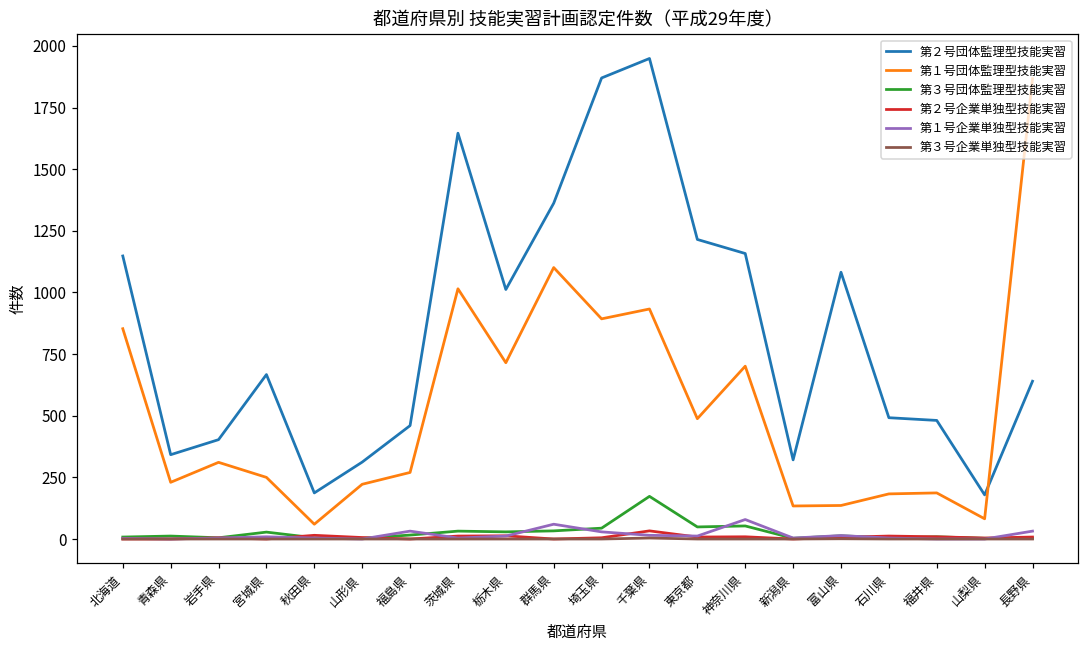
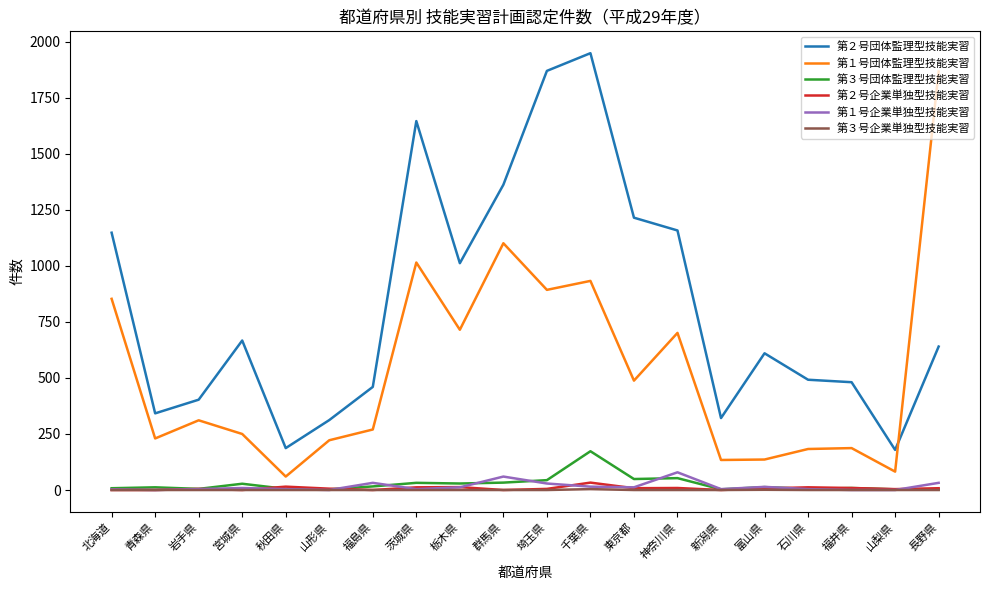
第２号団体監理型技能実習, 富山県: 1080 -> 610
